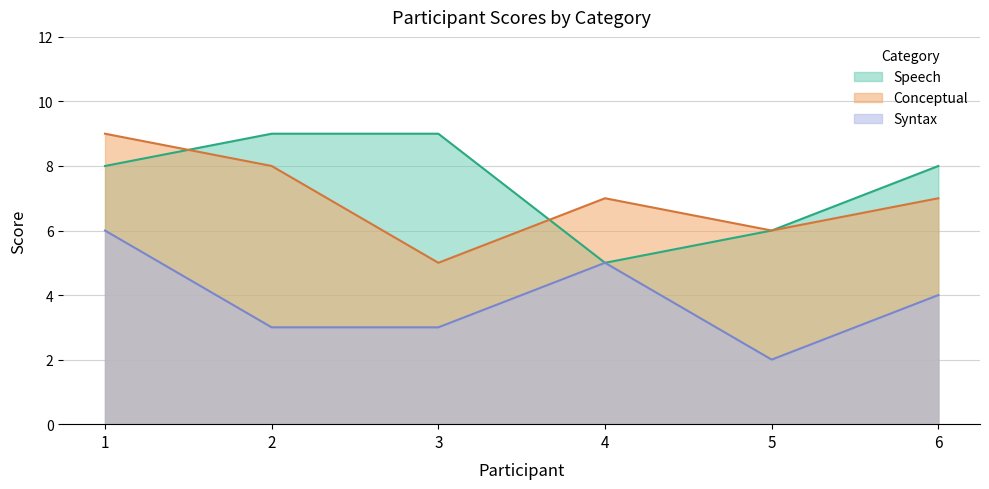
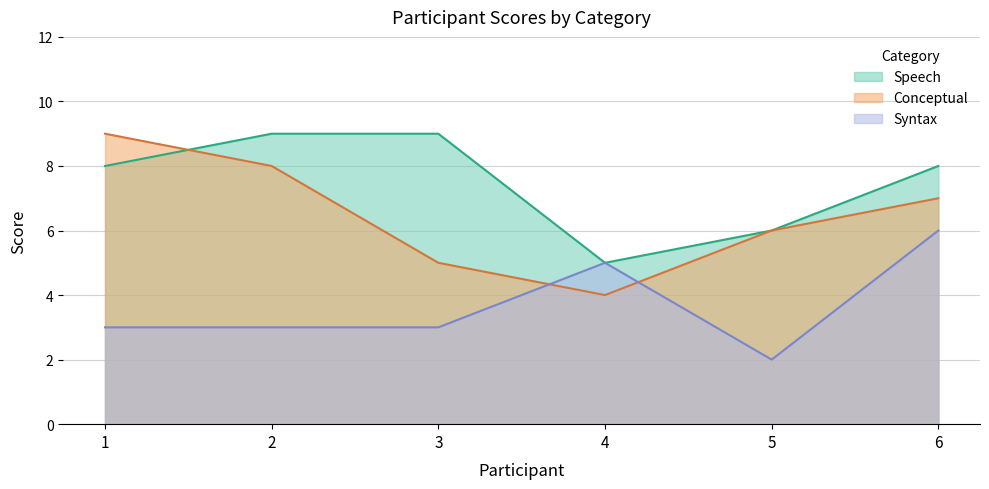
Syntax, 1: 6 -> 3
Conceptual, 4: 7 -> 4
Syntax, 6: 4 -> 6
